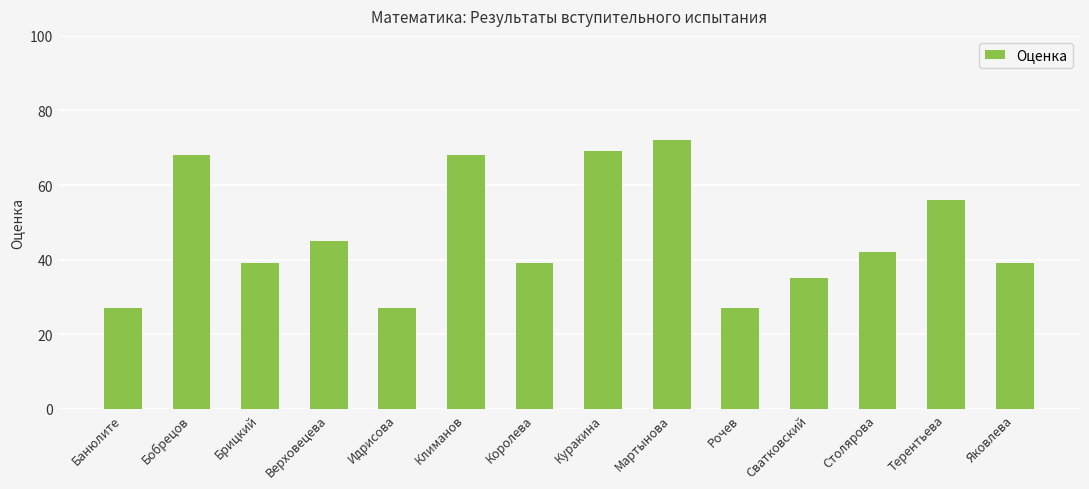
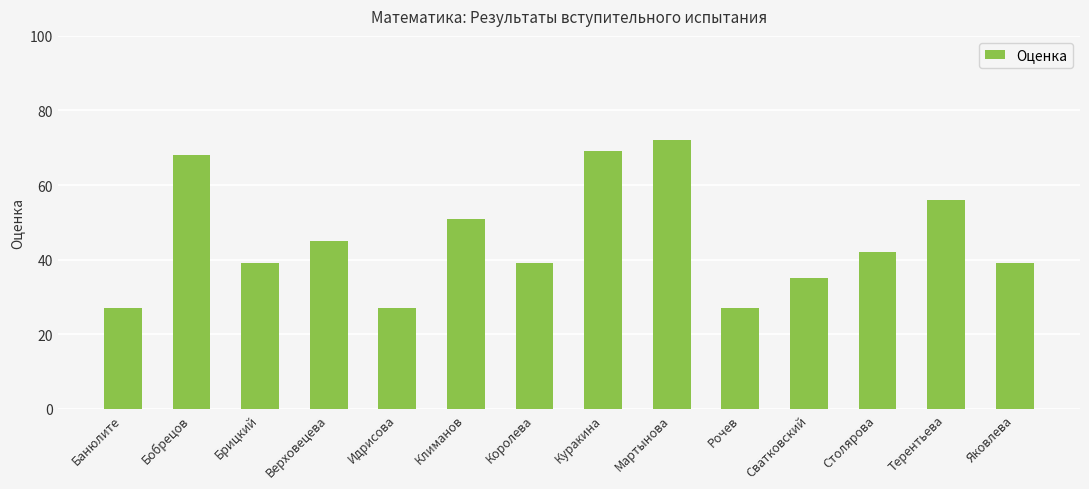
Климанов: 68 -> 51
